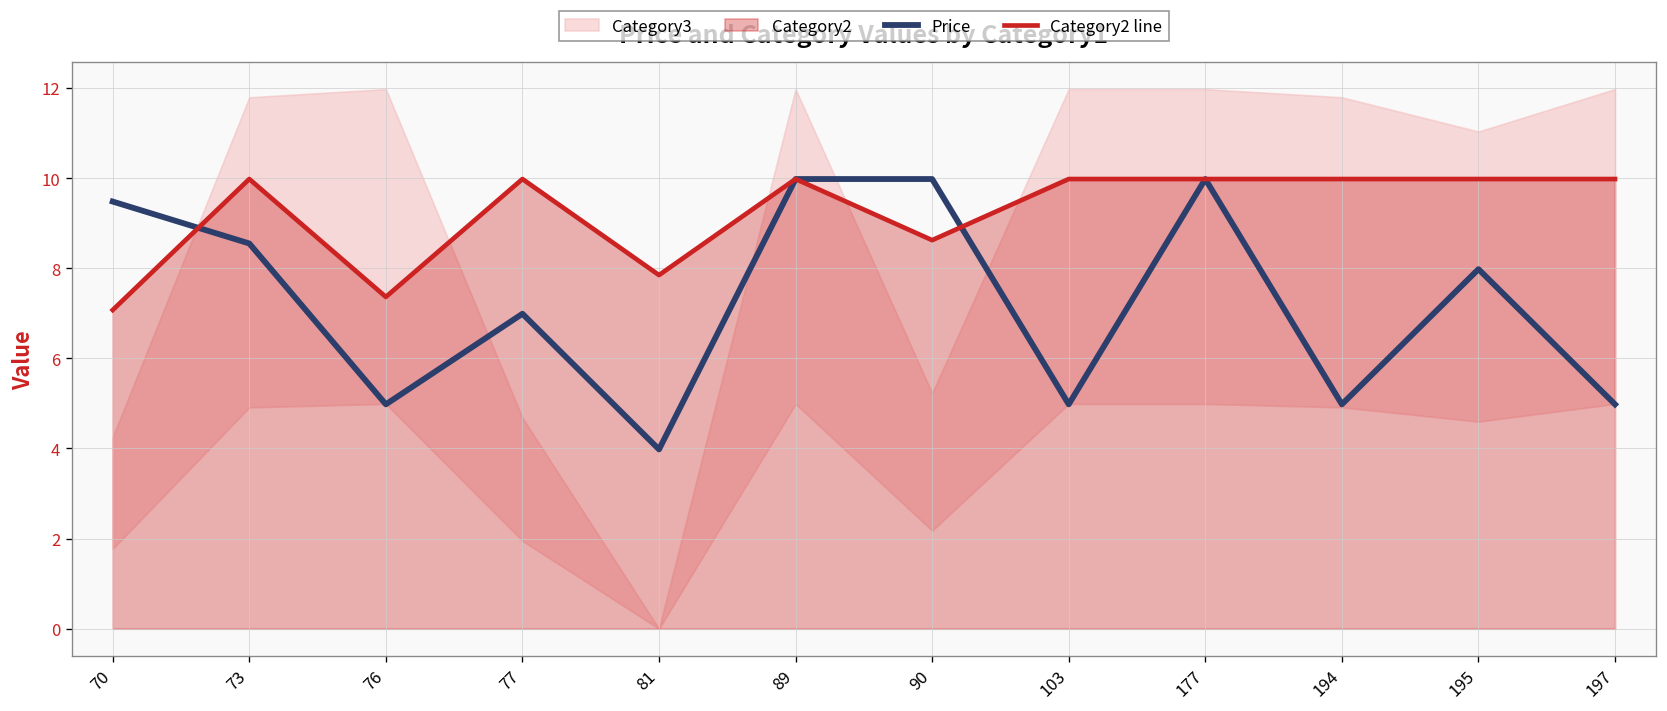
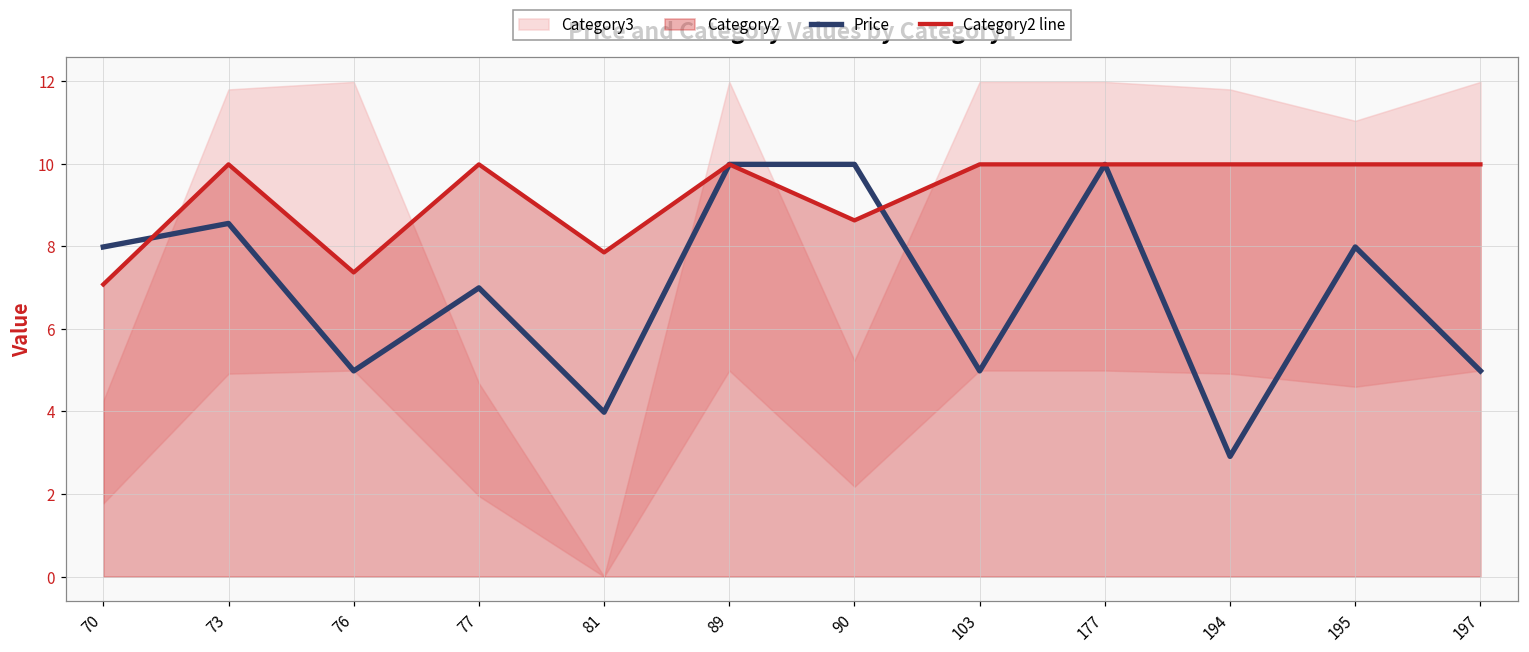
Price, 70: 9.5 -> 8.0
Price, 194: 5.0 -> 2.9
